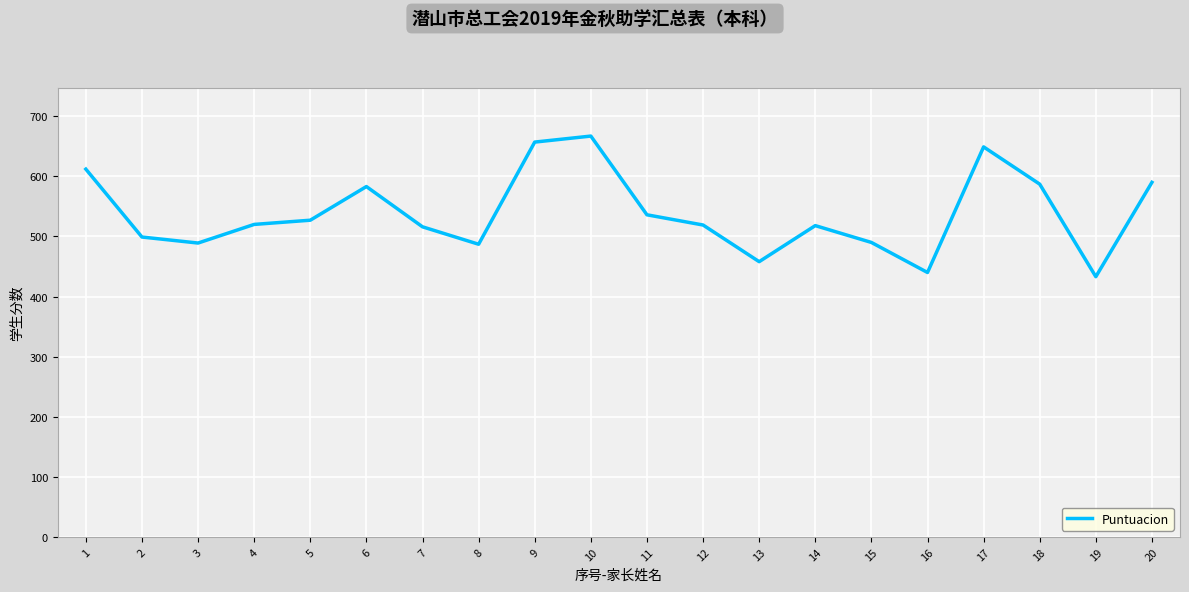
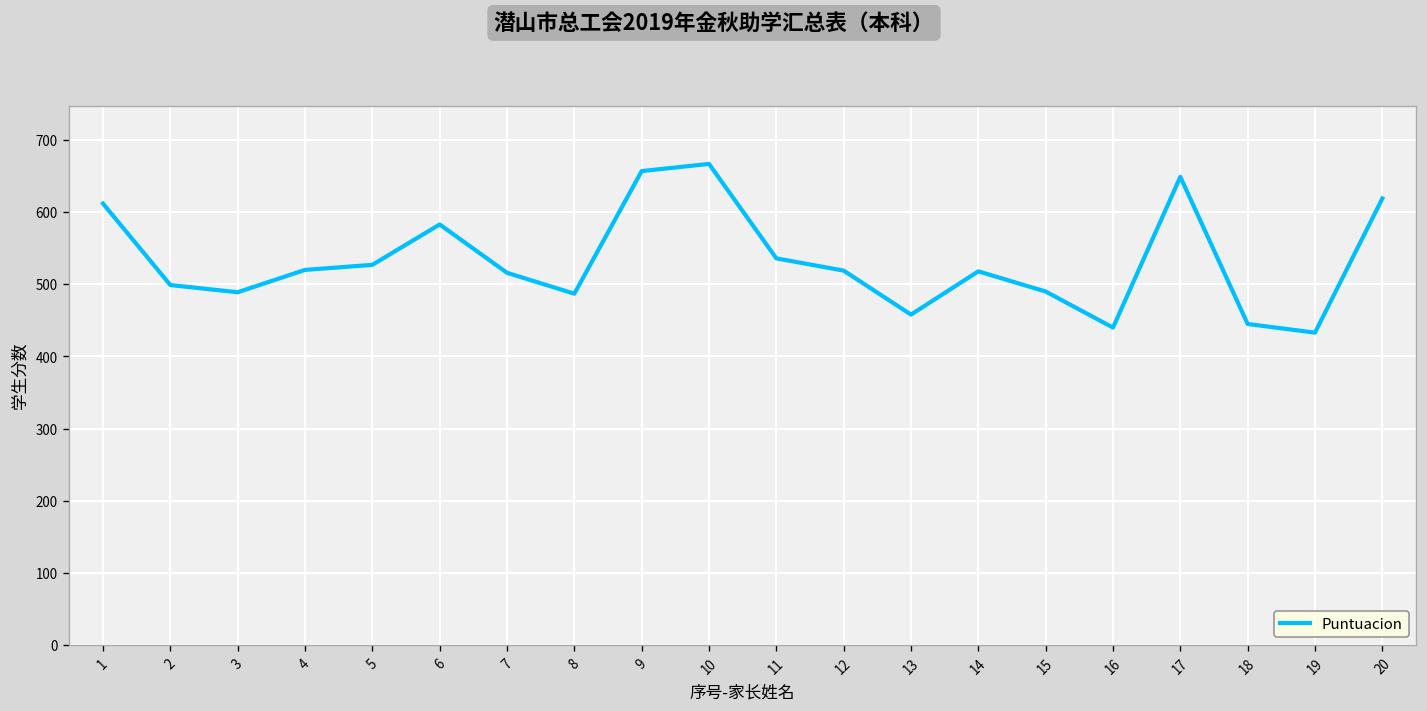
18: 590 -> 450
20: 590 -> 620
